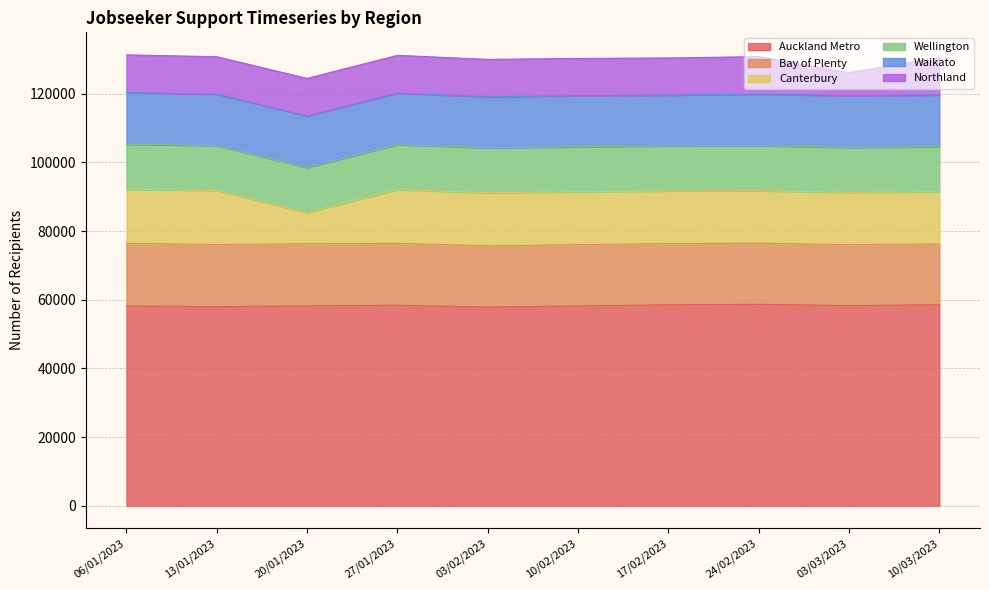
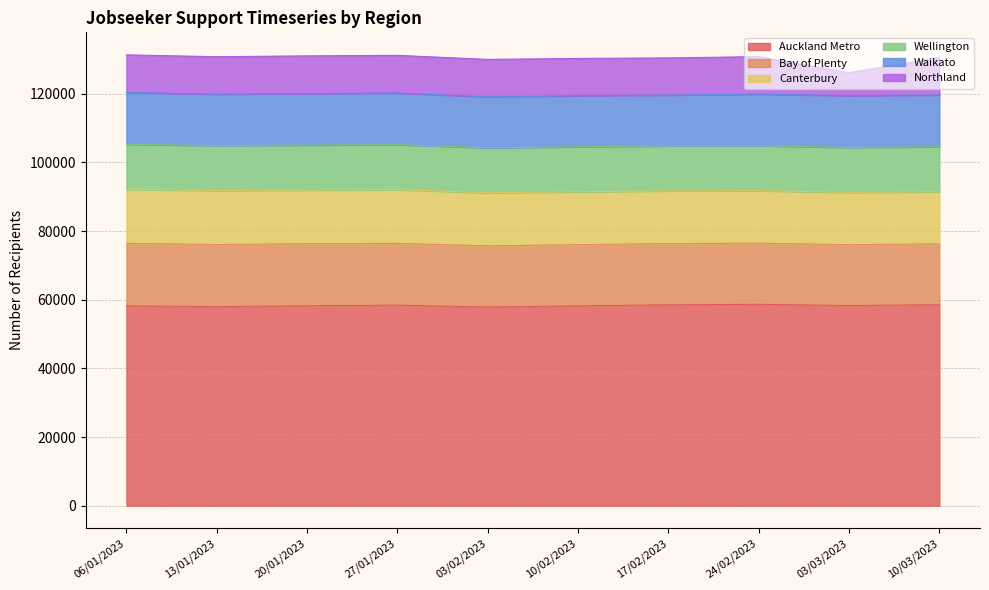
Canterbury, 20/01/2023: 9000 -> 16000
